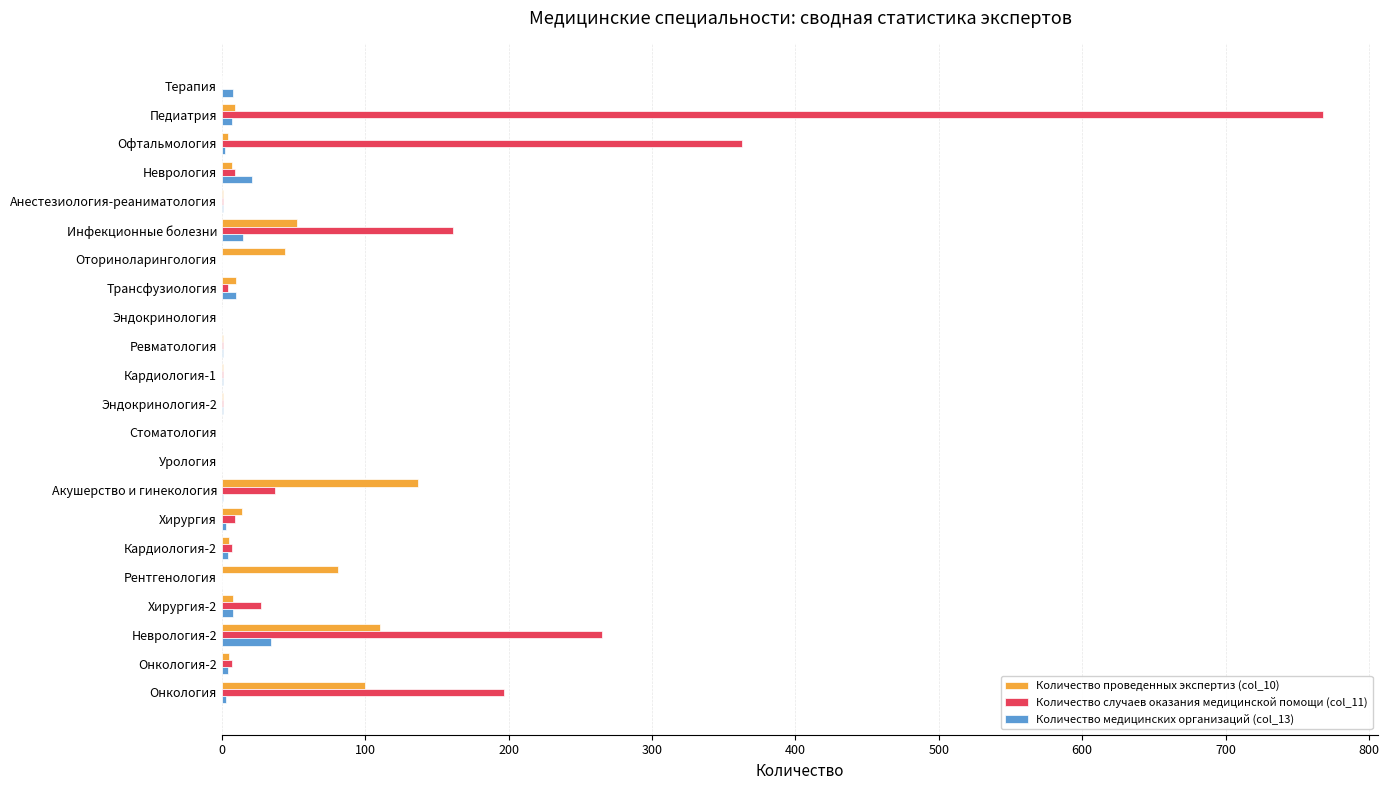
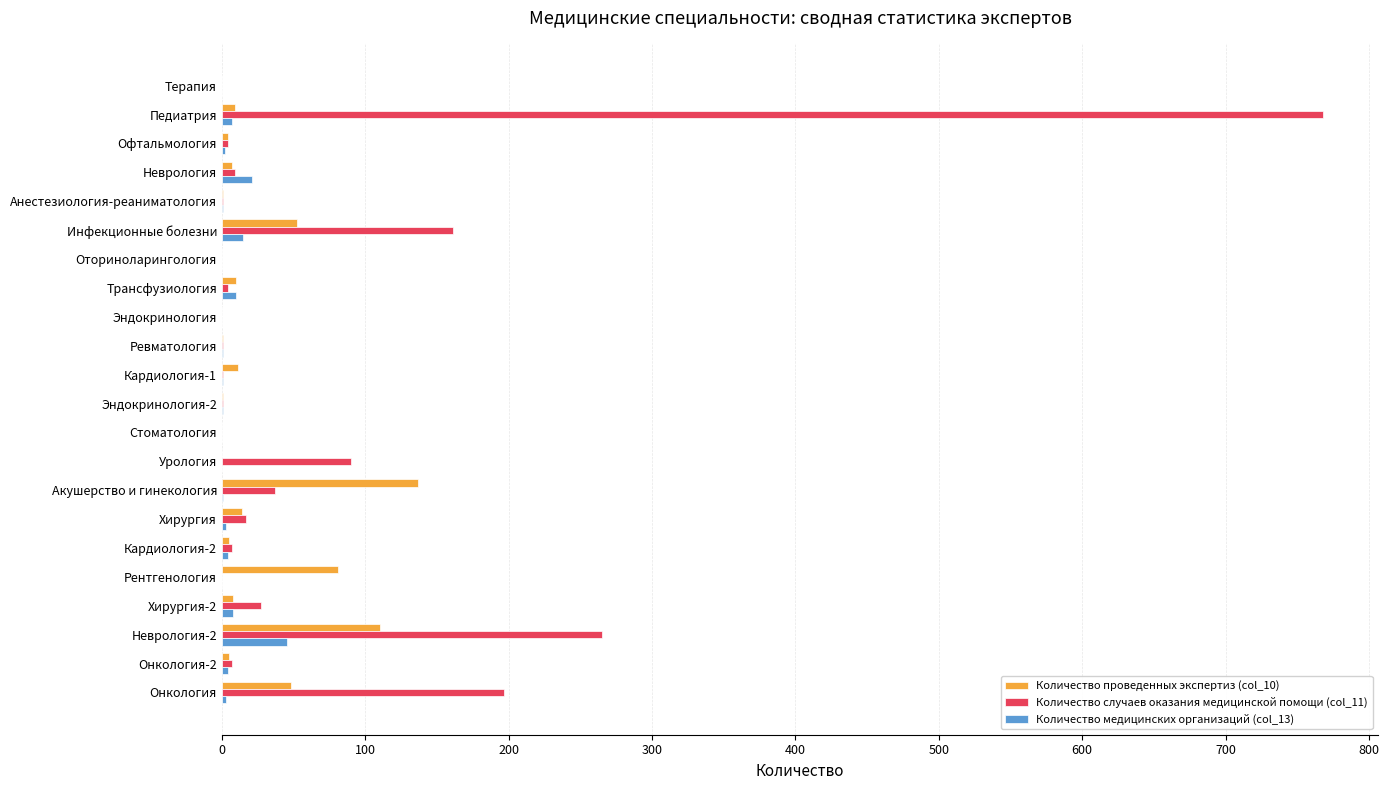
Количество медицинских организаций (col_13), Терапия: 8 -> 0
Количество случаев оказания медицинской помощи (col_11), Офтальмология: 363 -> 4
Количество проведенных экспертиз (col_10), Оториноларингология: 44 -> 0
Количество проведенных экспертиз (col_10), Кардиология-1: 1 -> 11
Количество случаев оказания медицинской помощи (col_11), Урология: 0 -> 90
Количество случаев оказания медицинской помощи (col_11), Хирургия: 9 -> 17
Количество медицинских организаций (col_13), Неврология-2: 34 -> 45
Количество проведенных экспертиз (col_10), Онкология: 100 -> 48
